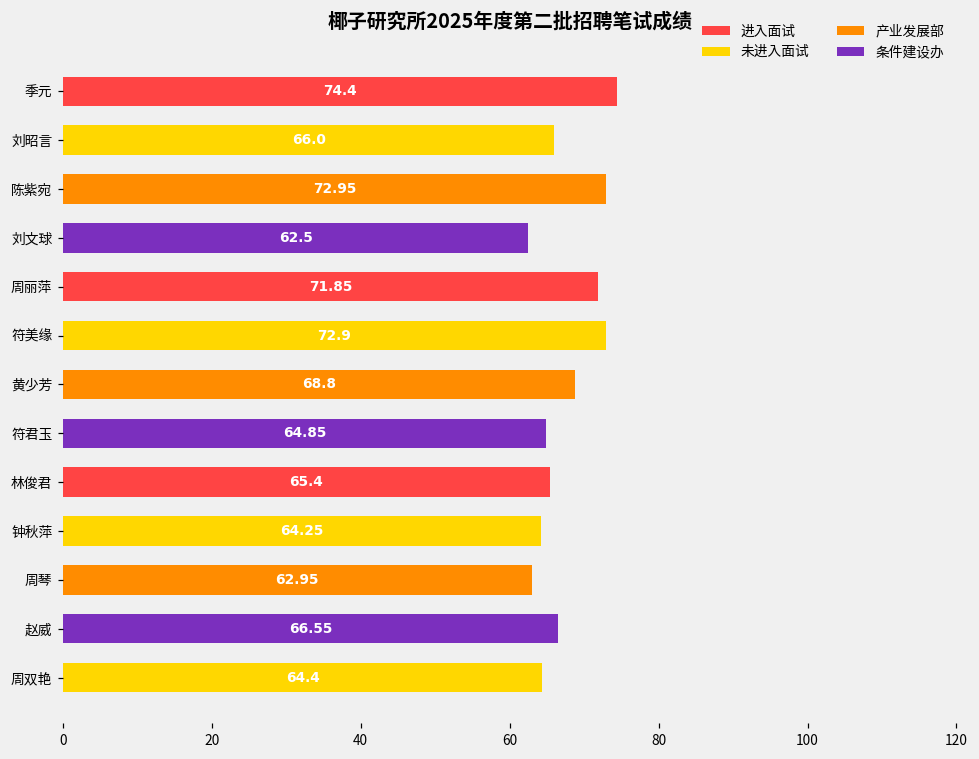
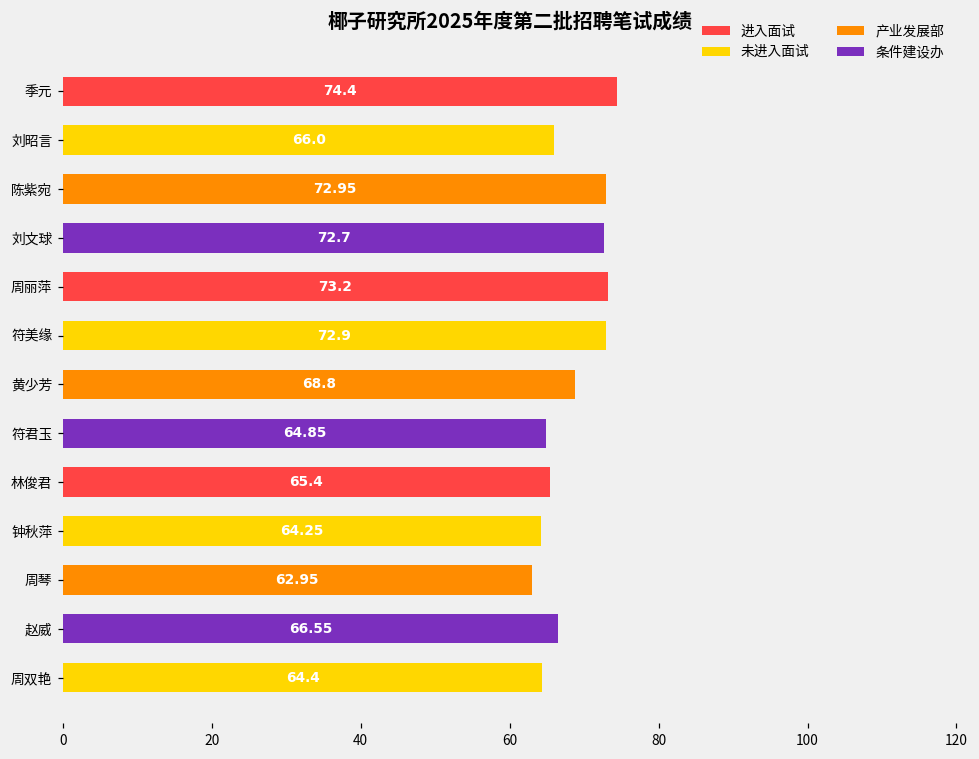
刘文球: 62.5 -> 72.7
周丽萍: 71.85 -> 73.2
